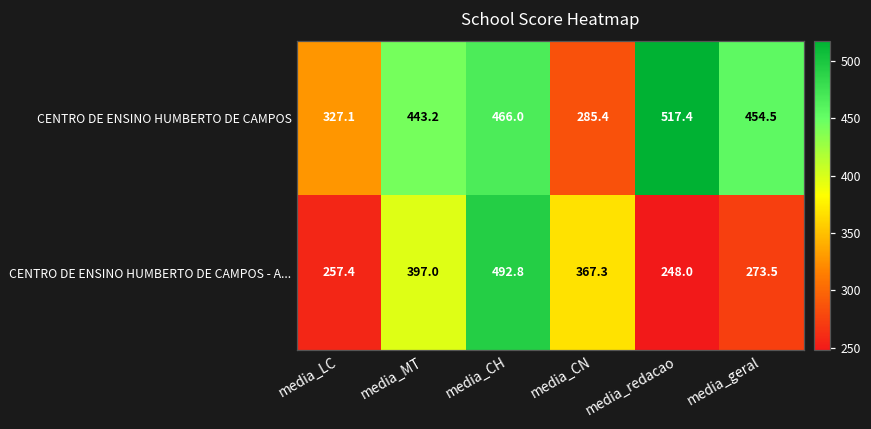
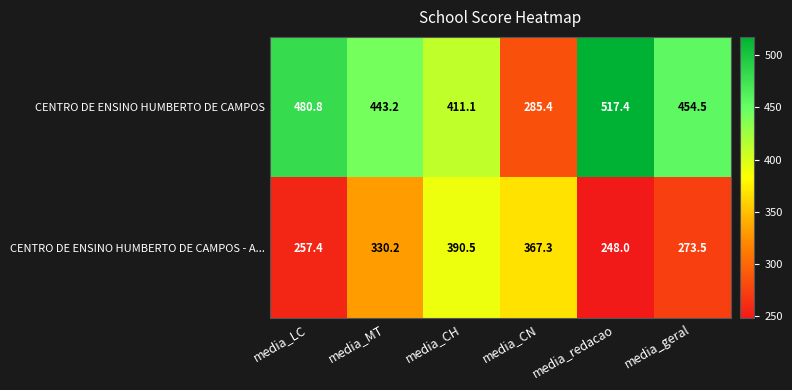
CENTRO DE ENSINO HUMBERTO DE CAMPOS, media_LC: 327.1 -> 480.8
CENTRO DE ENSINO HUMBERTO DE CAMPOS, media_CH: 466.0 -> 411.1
CENTRO DE ENSINO HUMBERTO DE CAMPOS - A..., media_MT: 397.0 -> 330.2
CENTRO DE ENSINO HUMBERTO DE CAMPOS - A..., media_CH: 492.8 -> 390.5
